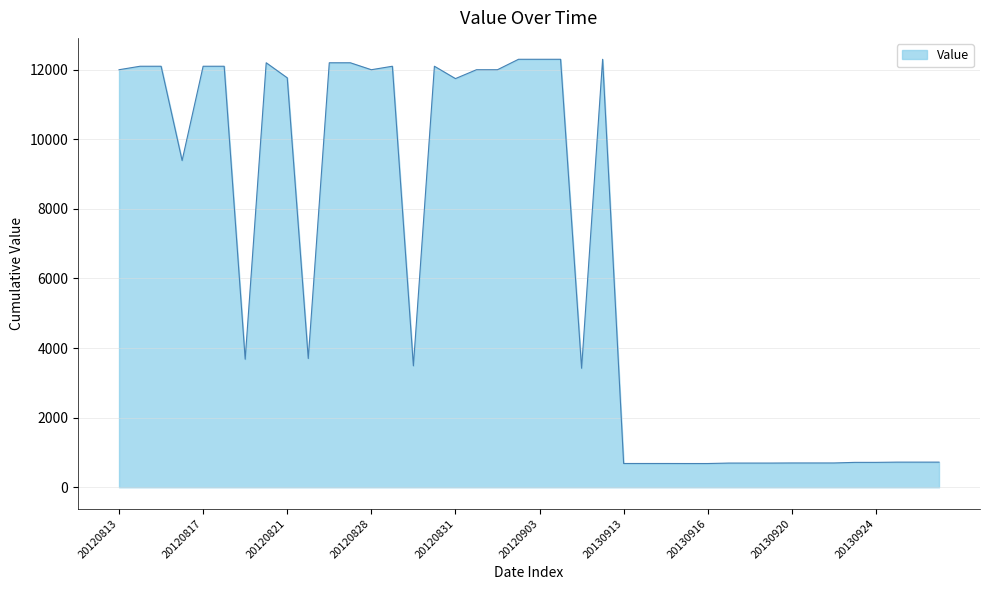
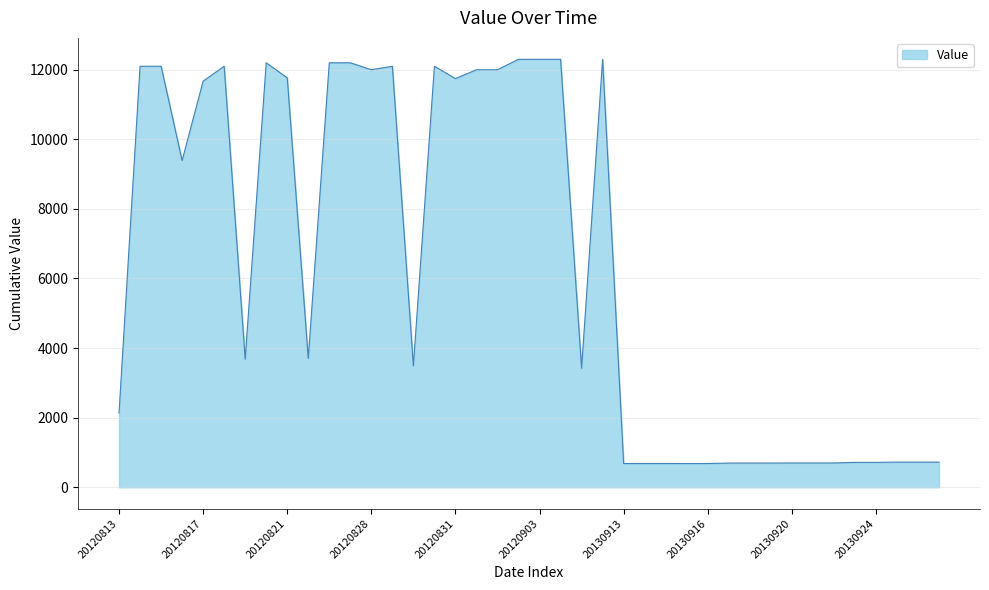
20120813: 12000 -> 2100
20120817: 12100 -> 11700
